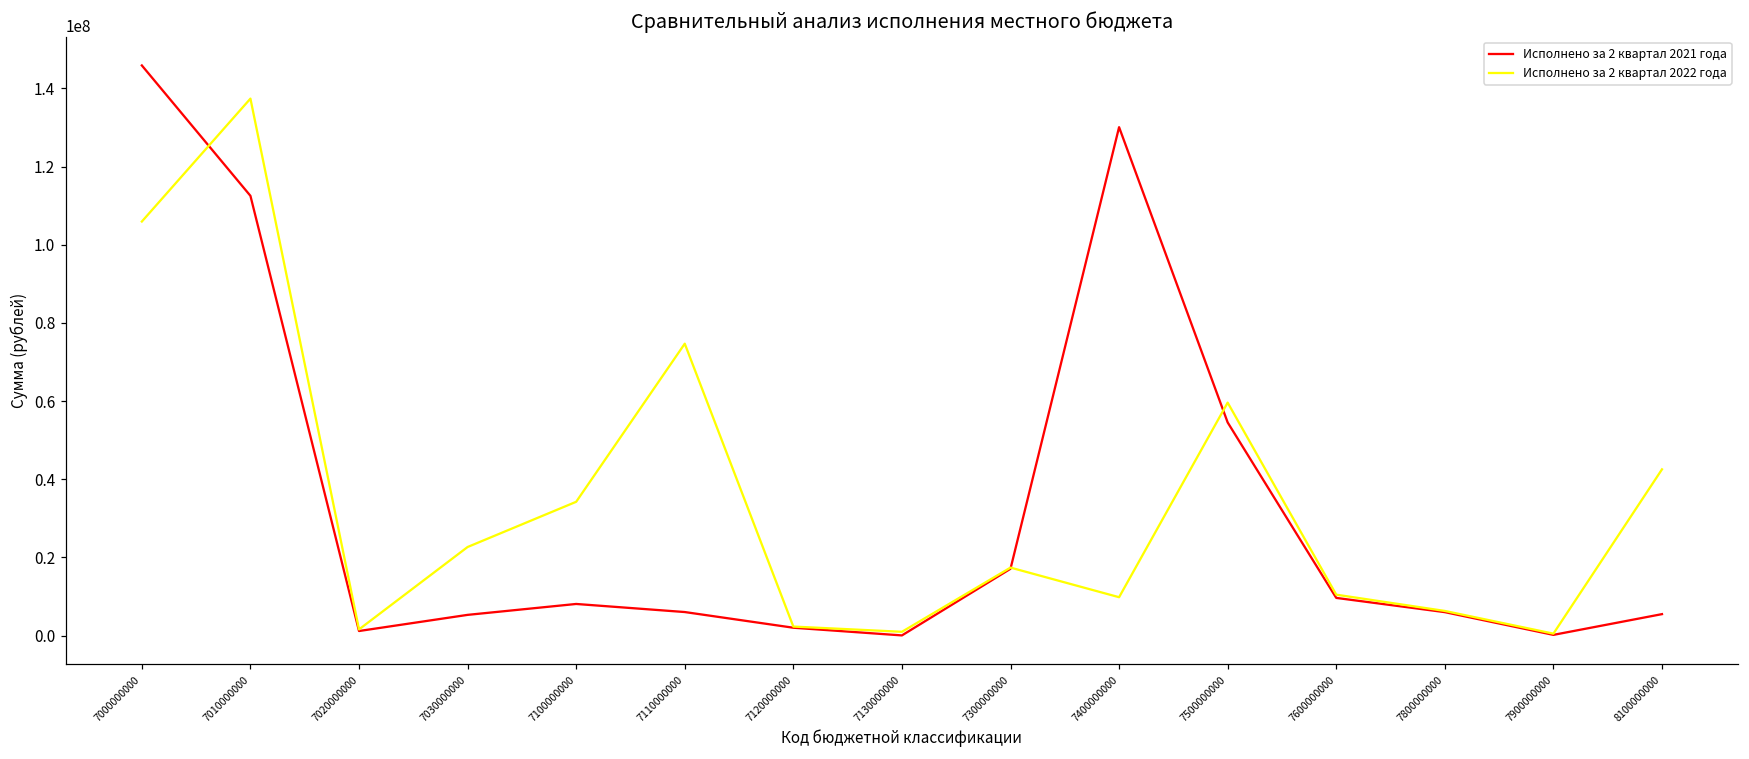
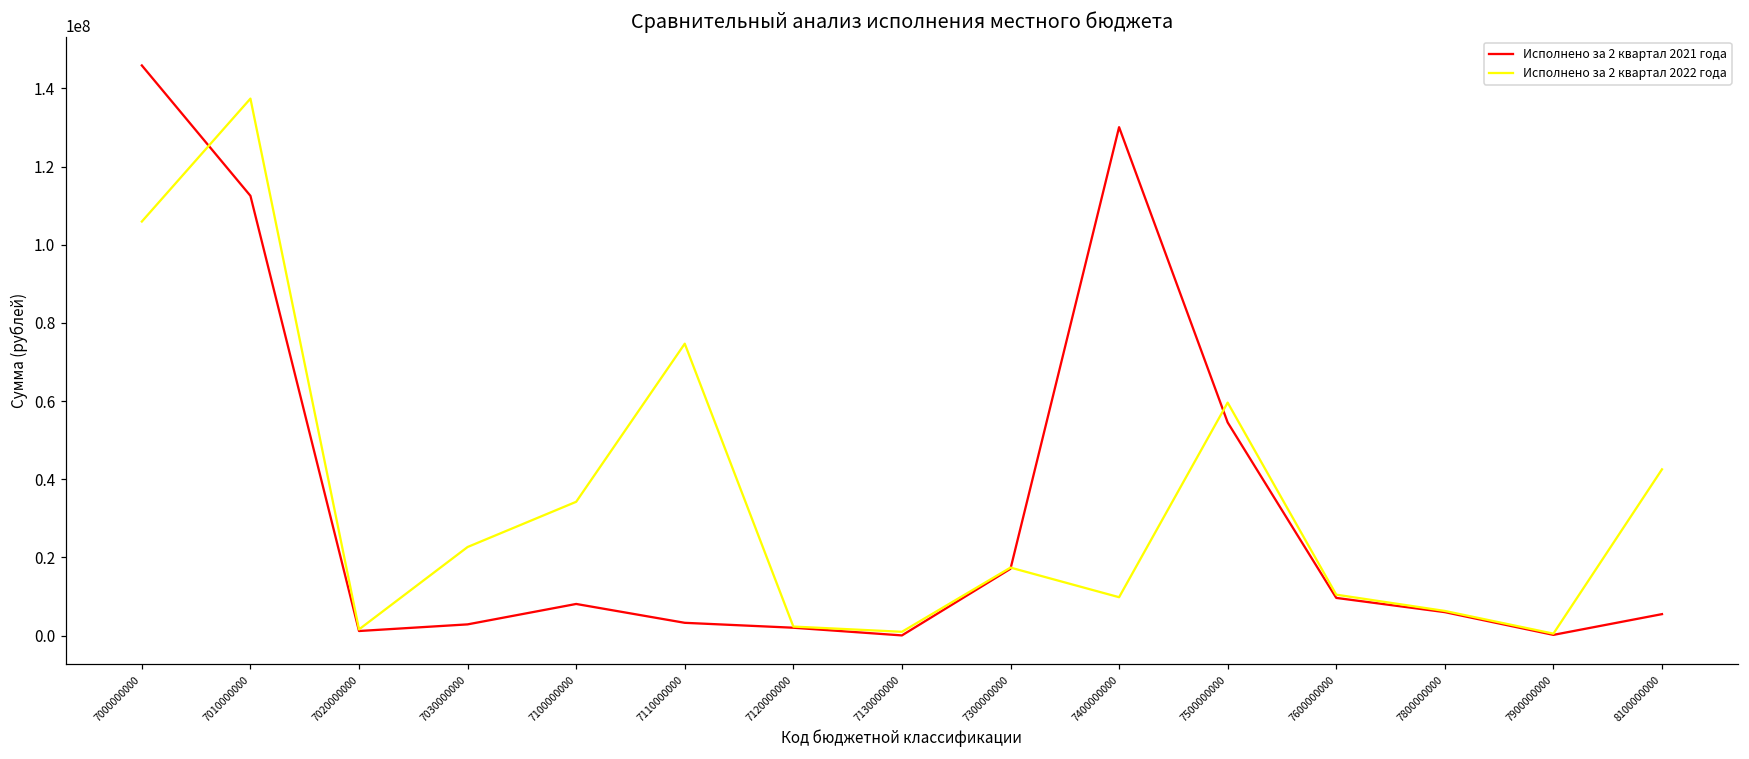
Исполнено за 2 квартал 2021 года, 7030000000: 5000000 -> 3000000
Исполнено за 2 квартал 2021 года, 7110000000: 6000000 -> 3000000
